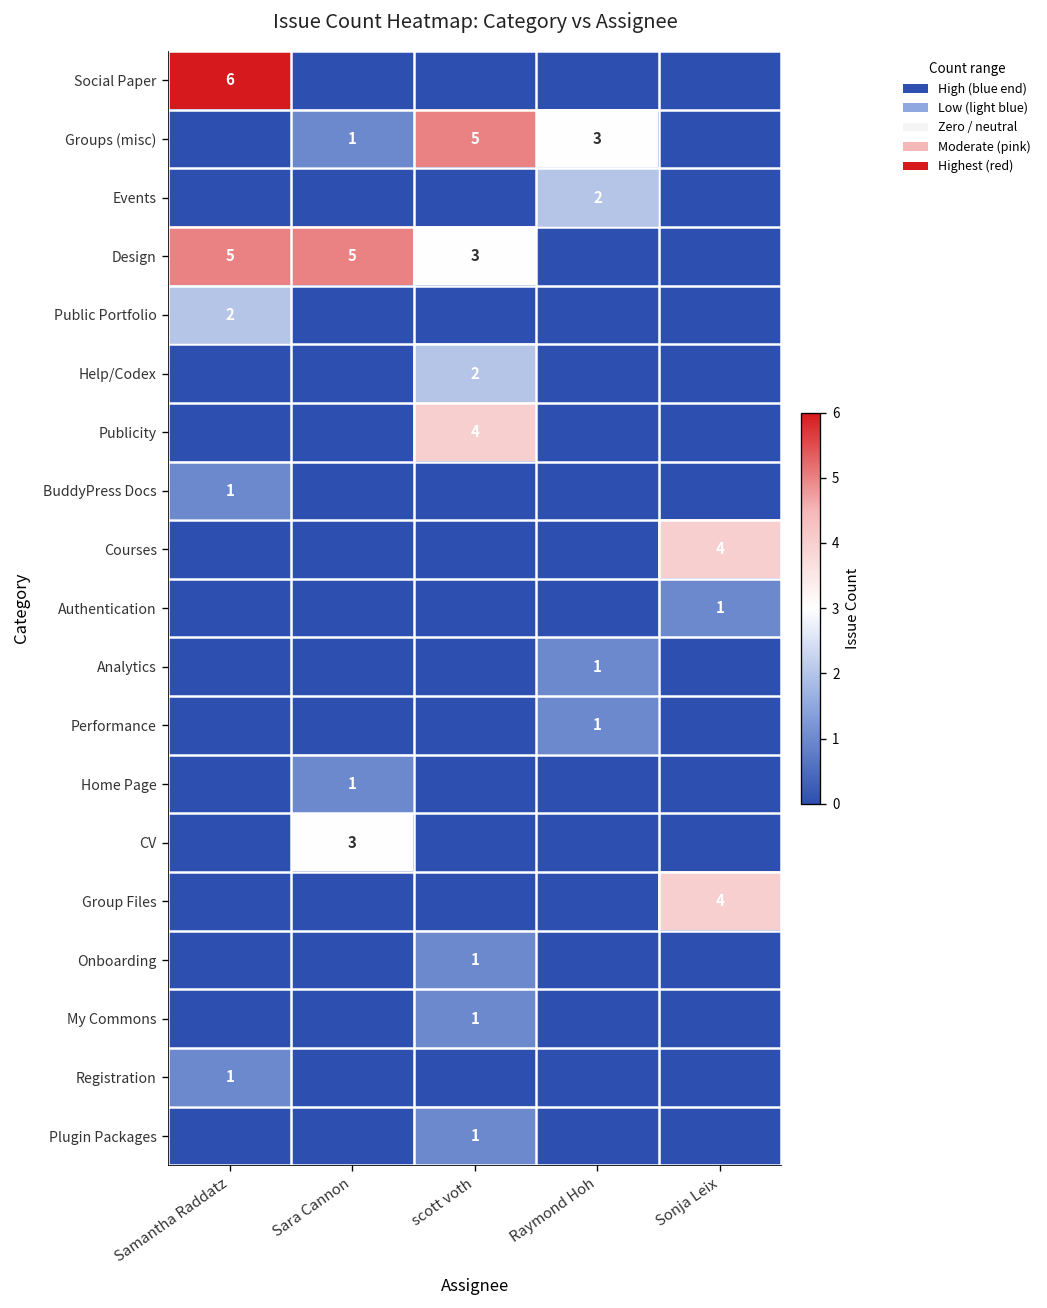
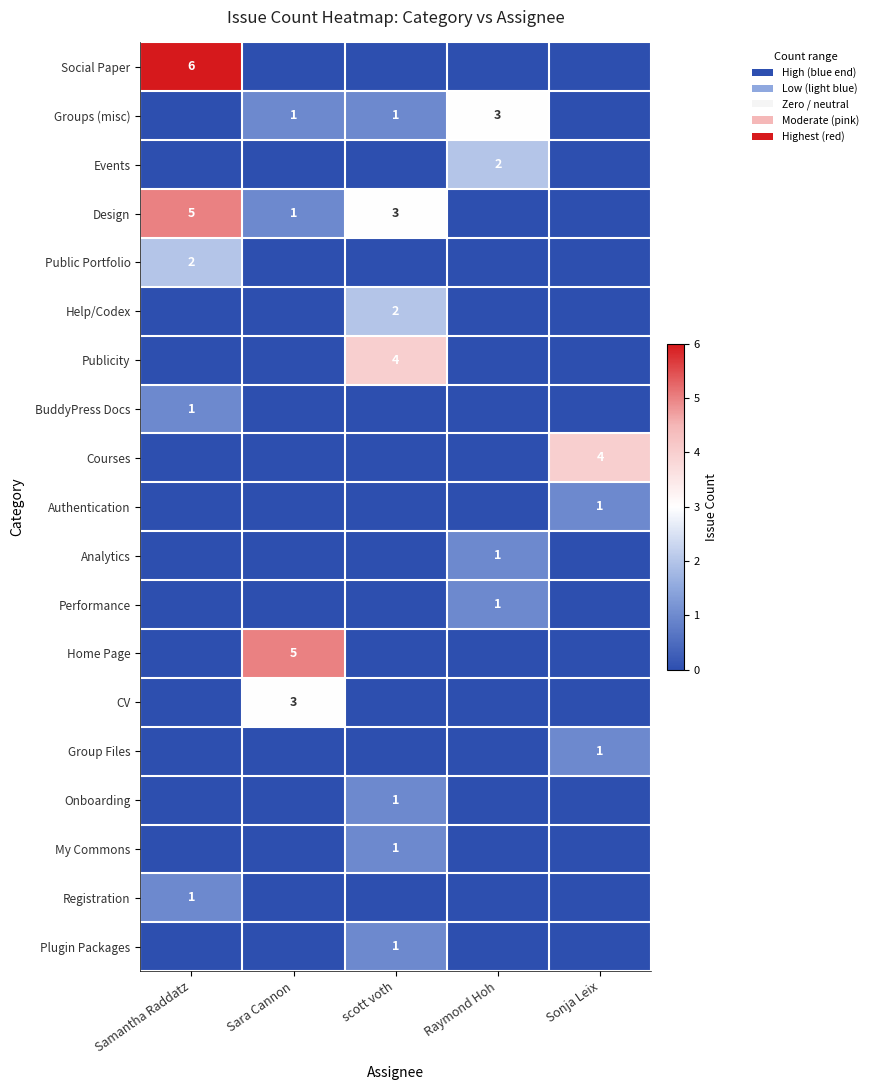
Groups (misc), scott voth: 5 -> 1
Design, Sara Cannon: 5 -> 1
Home Page, Sara Cannon: 1 -> 5
Group Files, Sonja Leix: 4 -> 1
